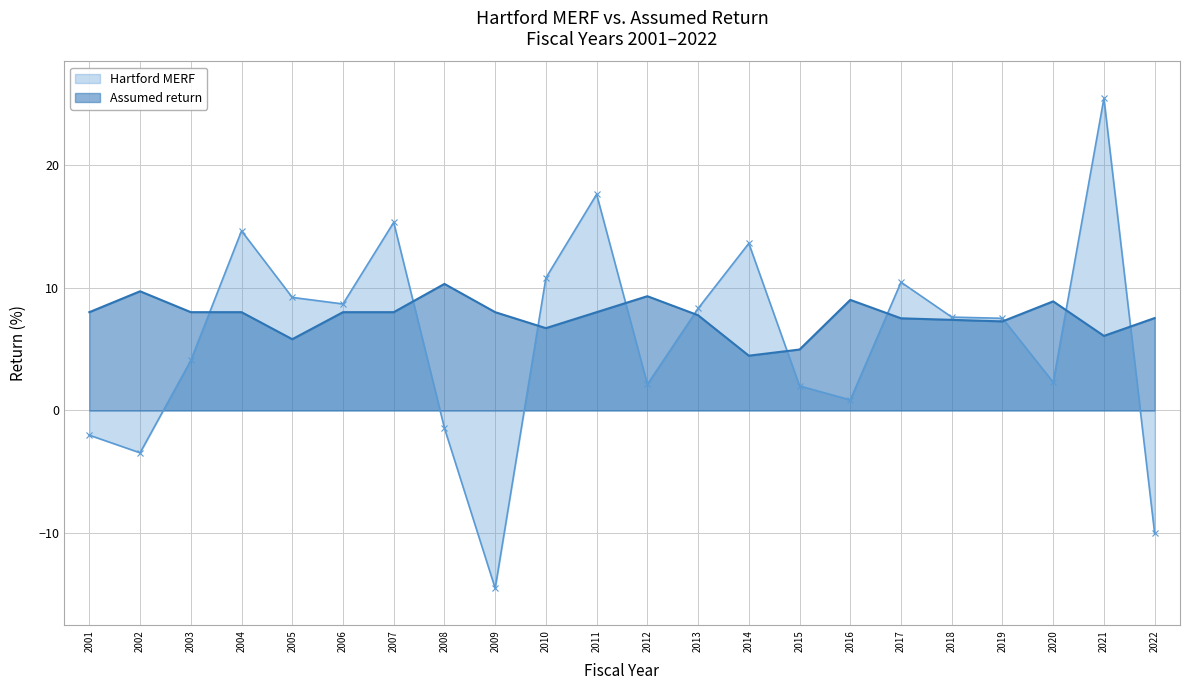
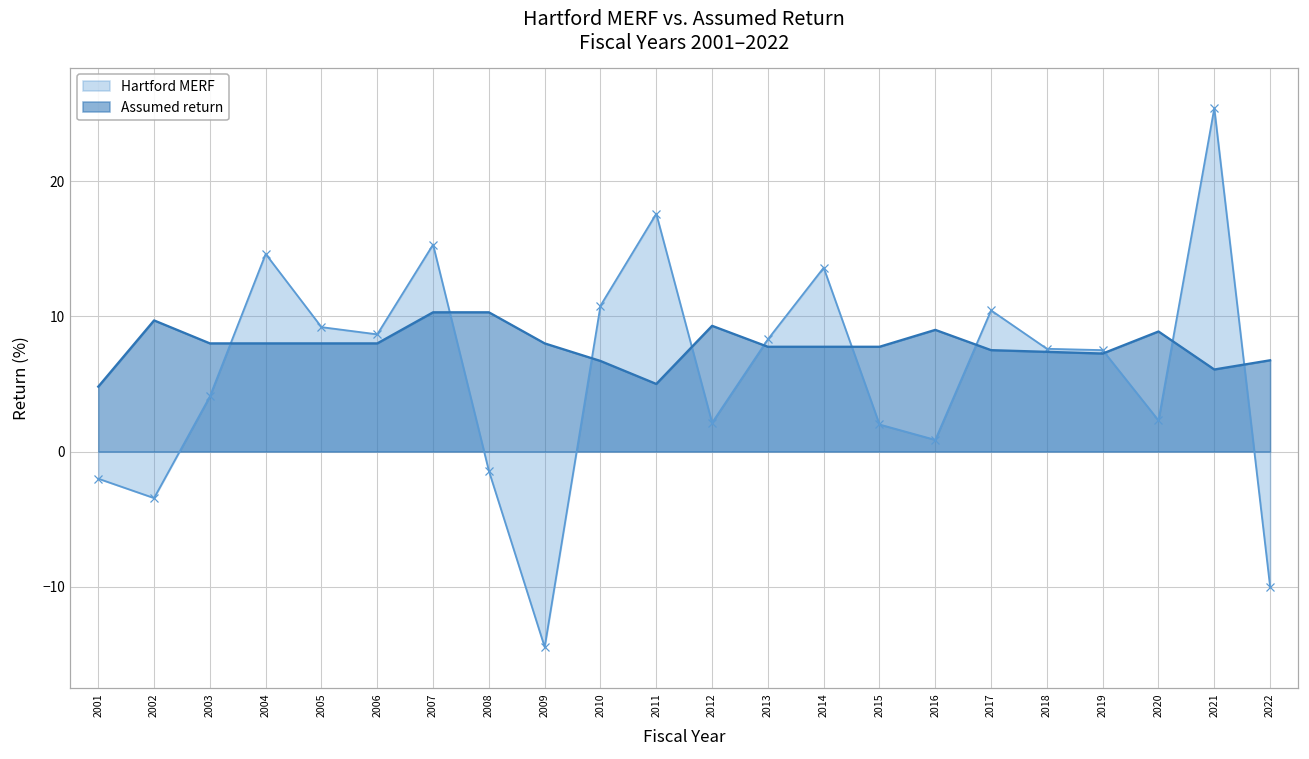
Assumed return, 2001: 8.0 -> 4.8
Assumed return, 2005: 5.8 -> 8.0
Assumed return, 2007: 8.0 -> 10.3
Assumed return, 2011: 8 -> 5
Assumed return, 2014: 4.5 -> 7.8
Assumed return, 2015: 5.0 -> 7.8
Assumed return, 2022: 7.5 -> 6.8
